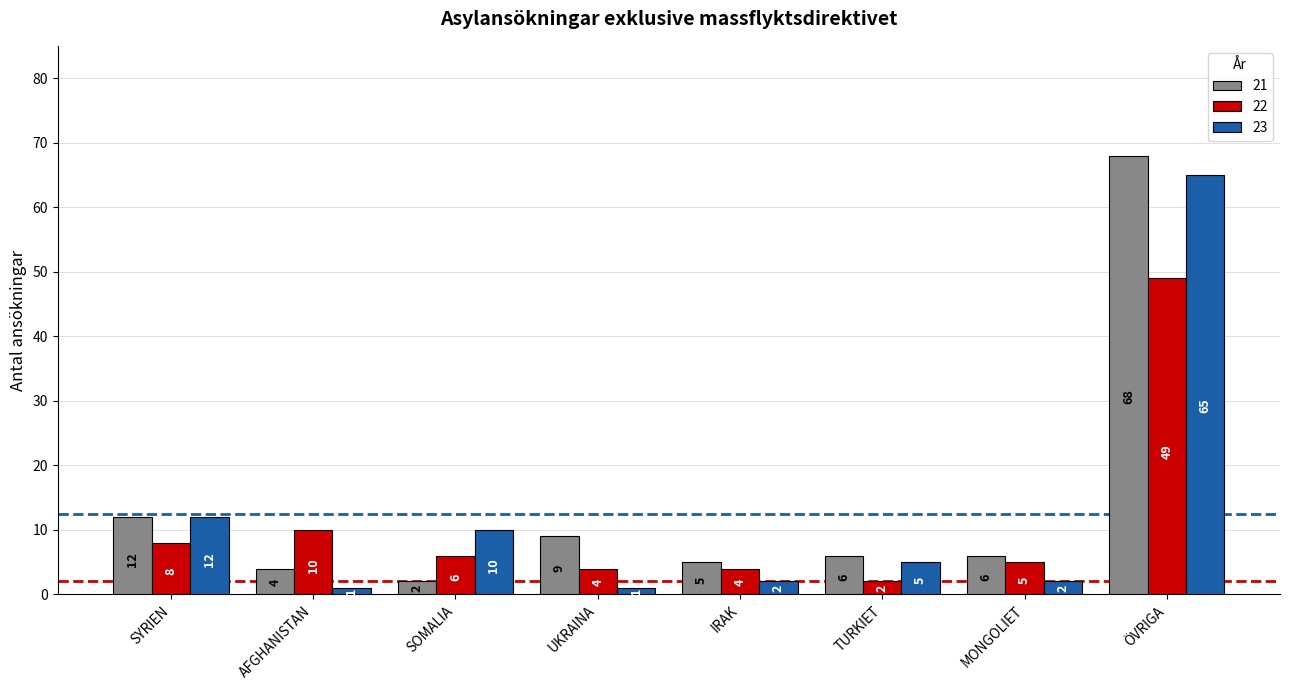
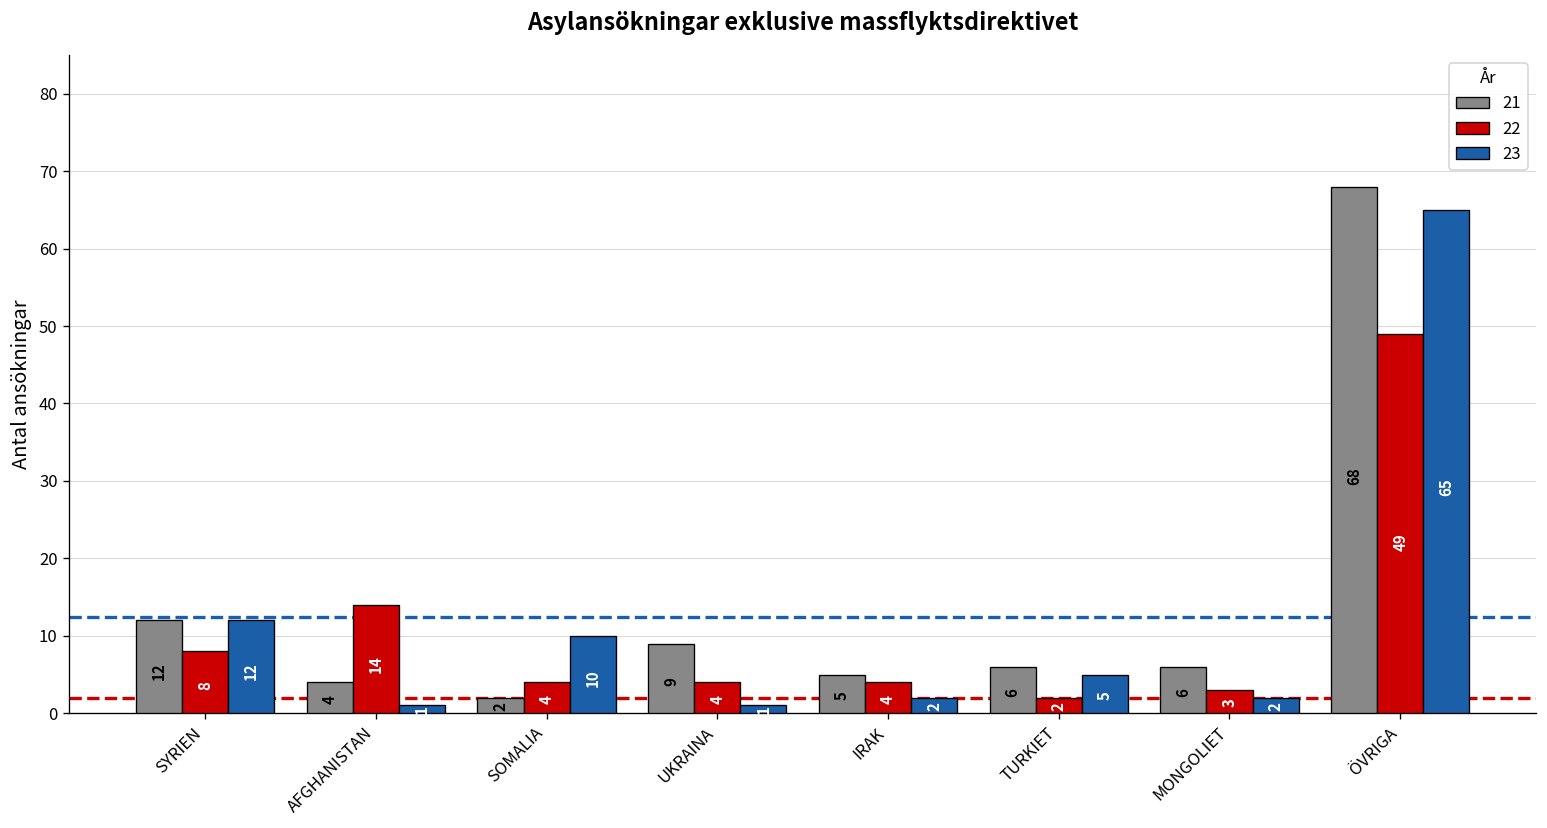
22, AFGHANISTAN: 10 -> 14
22, SOMALIA: 6 -> 4
22, MONGOLIET: 5 -> 3
